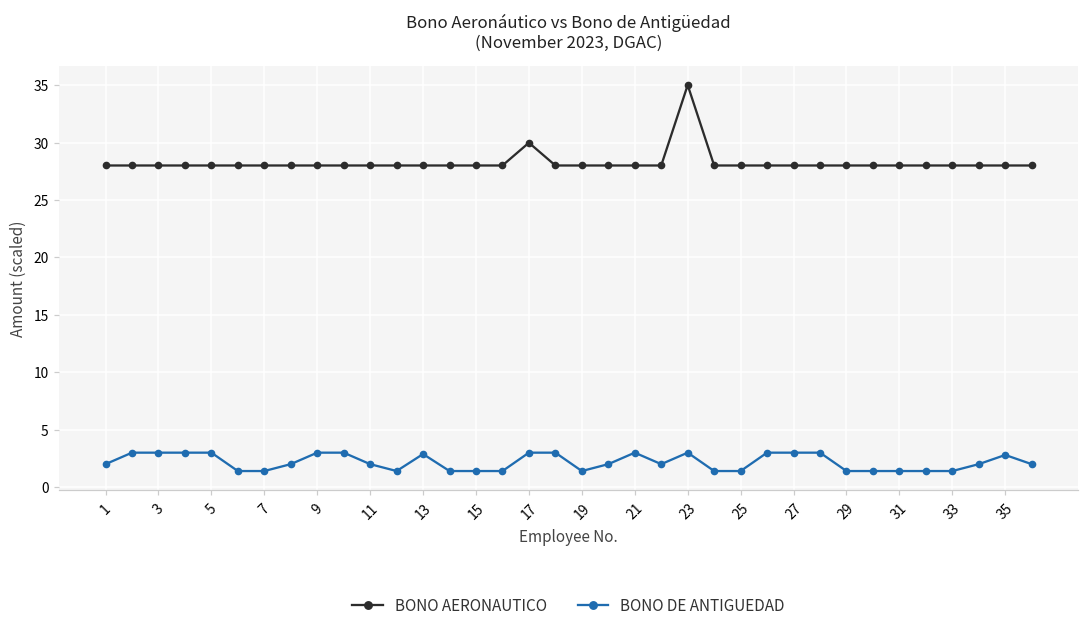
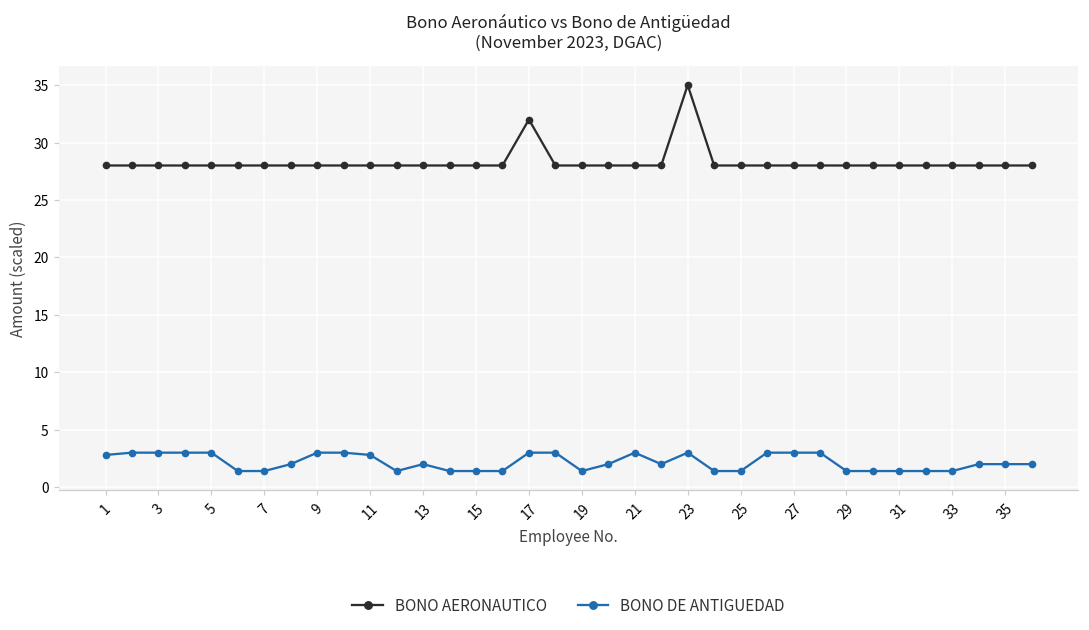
BONO DE ANTIGUEDAD, 1: 2.0 -> 2.8
BONO DE ANTIGUEDAD, 11: 2.0 -> 2.8
BONO DE ANTIGUEDAD, 13: 2.9 -> 2.0
BONO AERONAUTICO, 17: 30.0 -> 32.0
BONO DE ANTIGUEDAD, 35: 2.8 -> 2.0
